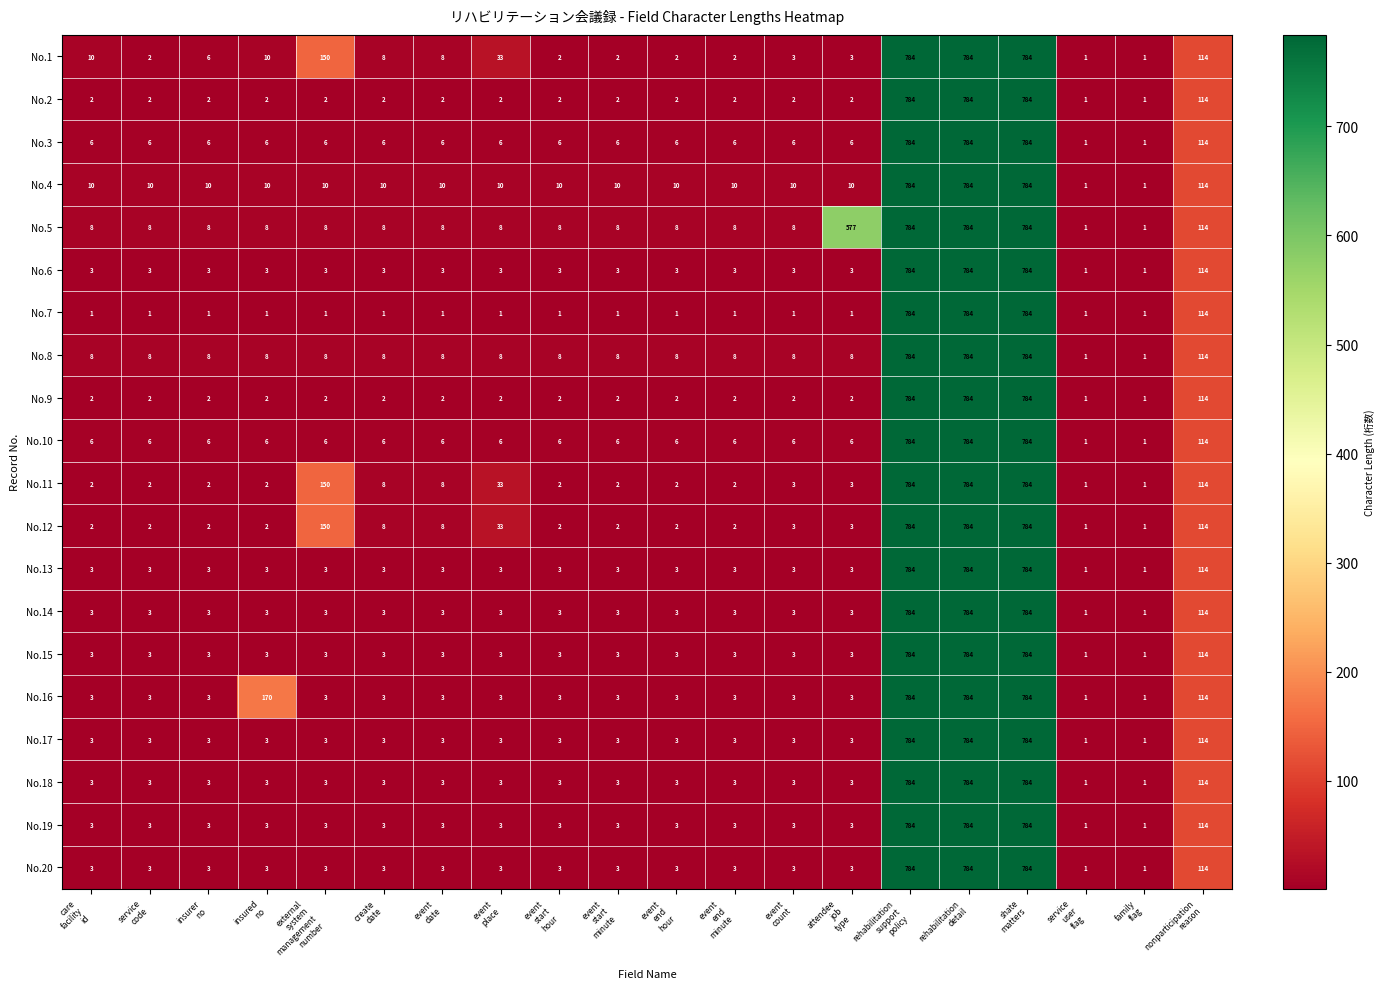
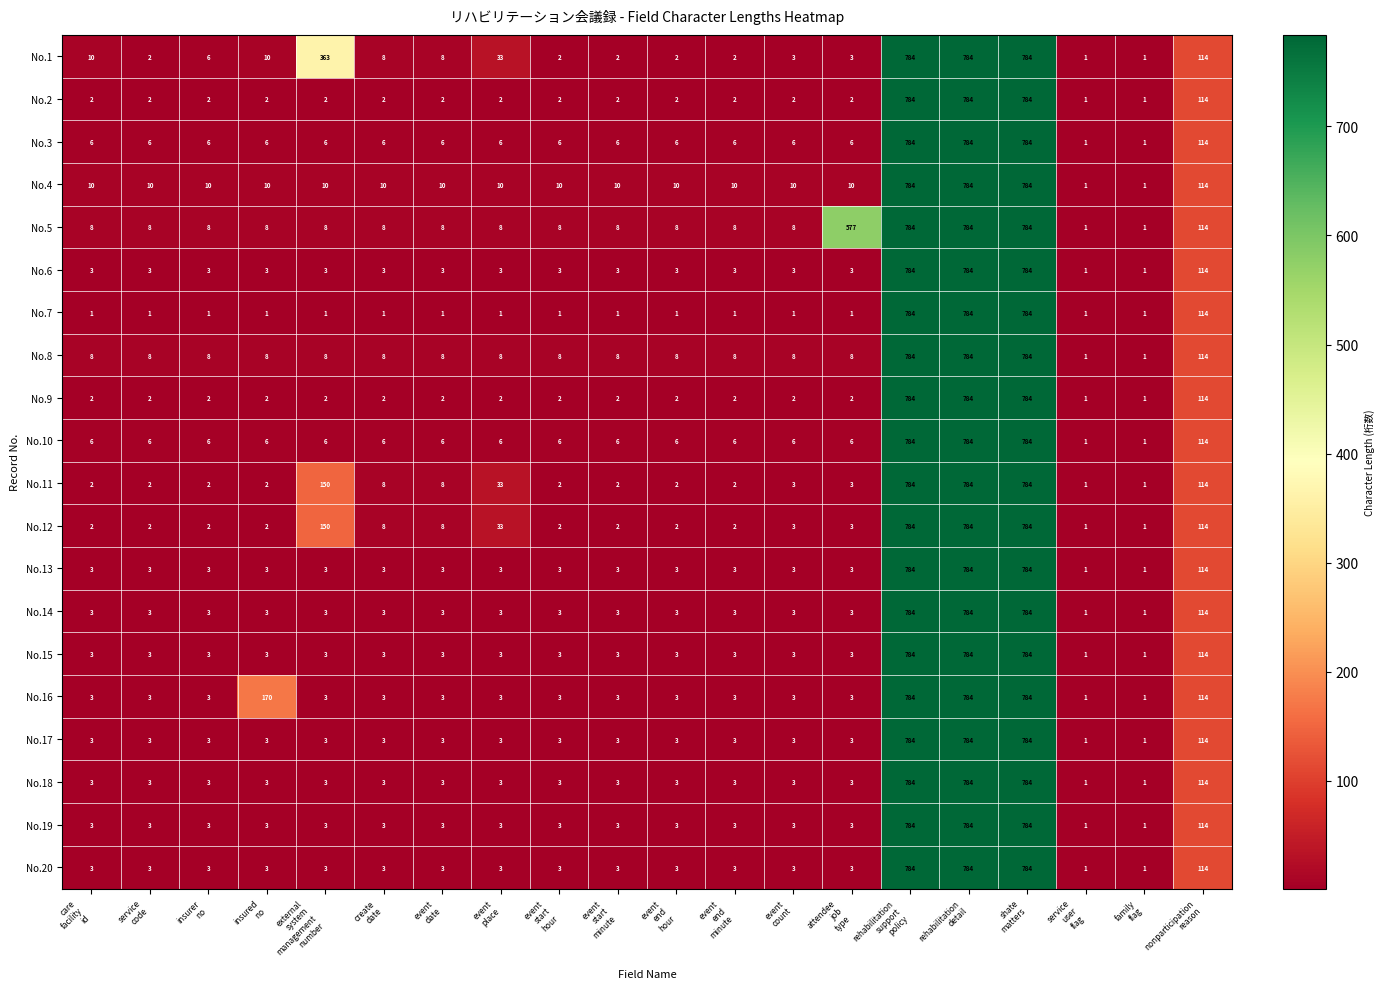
No.1, external system management number: 150 -> 363
